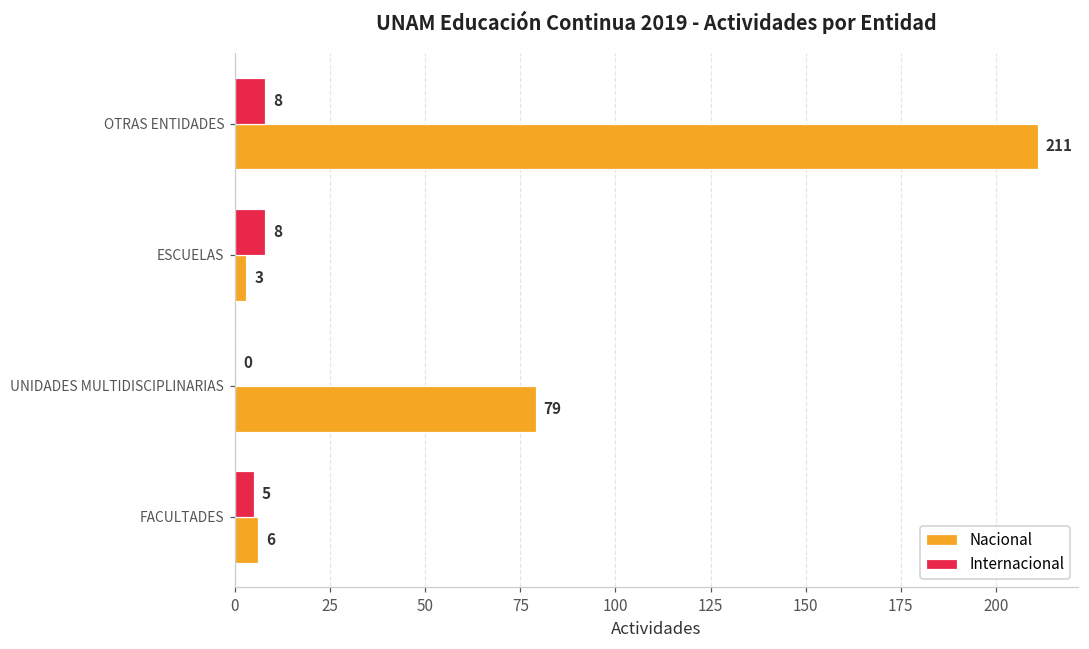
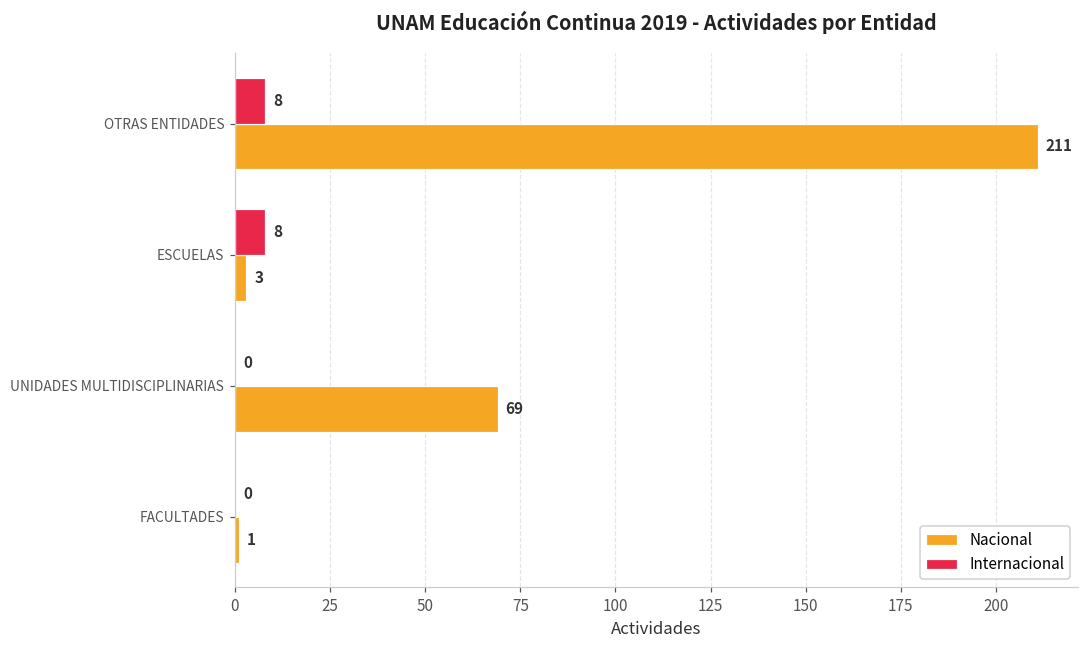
Nacional, UNIDADES MULTIDISCIPLINARIAS: 79 -> 69
Internacional, FACULTADES: 5 -> 0
Nacional, FACULTADES: 6 -> 1
